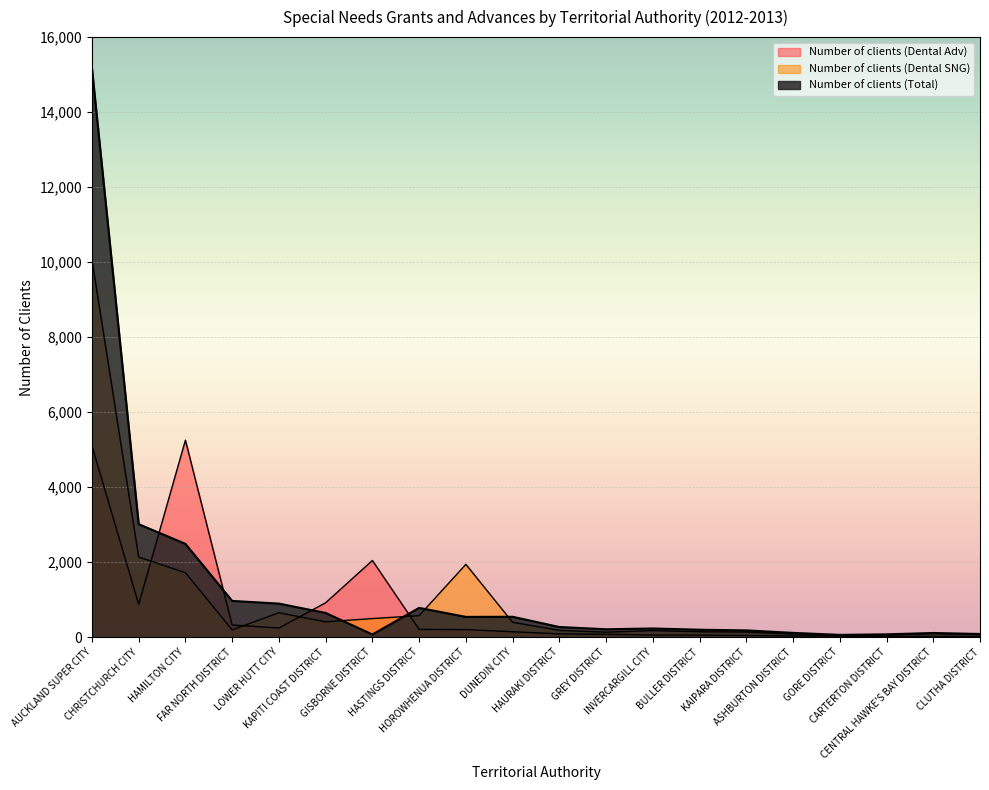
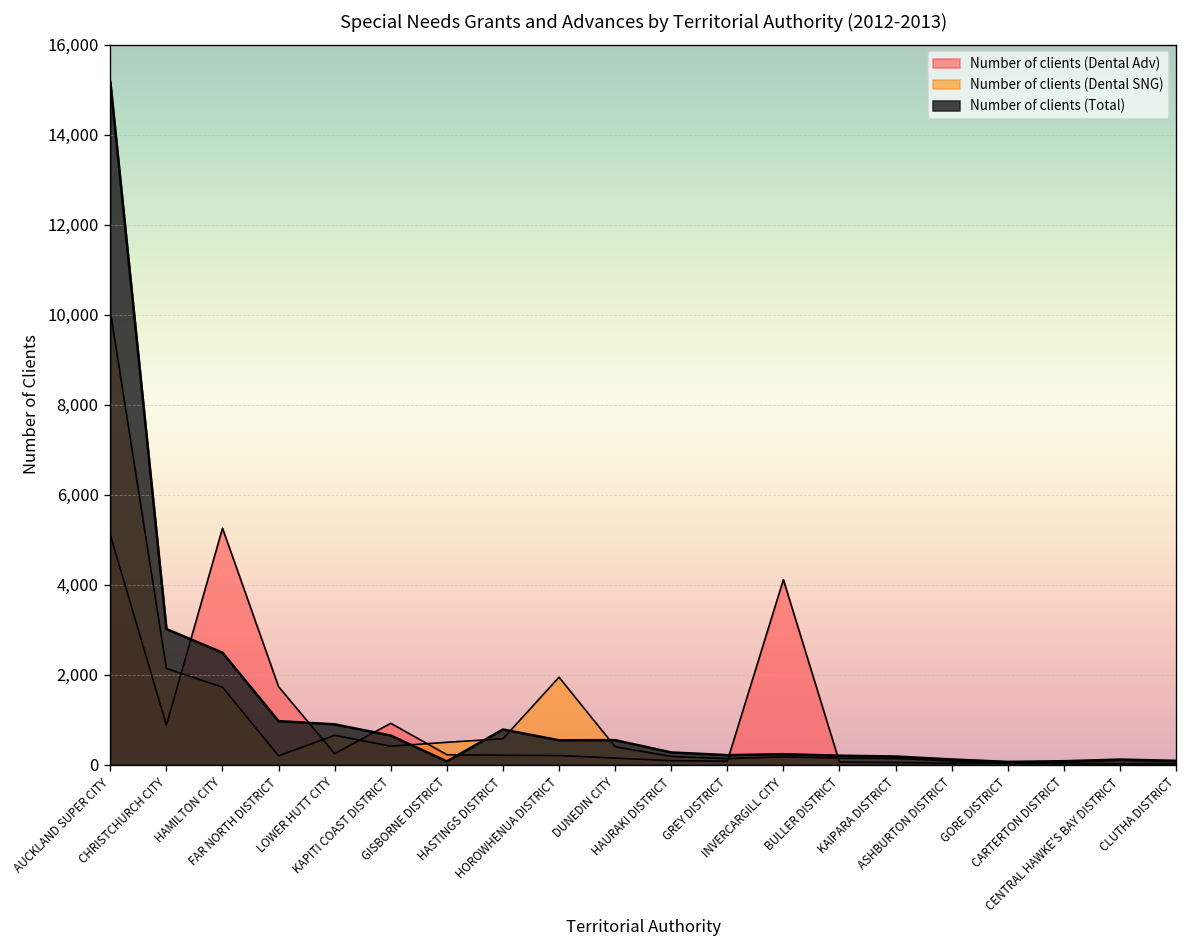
Number of clients (Dental Adv), FAR NORTH DISTRICT: 300 -> 1,700
Number of clients (Dental Adv), GISBORNE DISTRICT: 2,000 -> 200
Number of clients (Dental Adv), INVERCARGILL CITY: 100 -> 4,100
